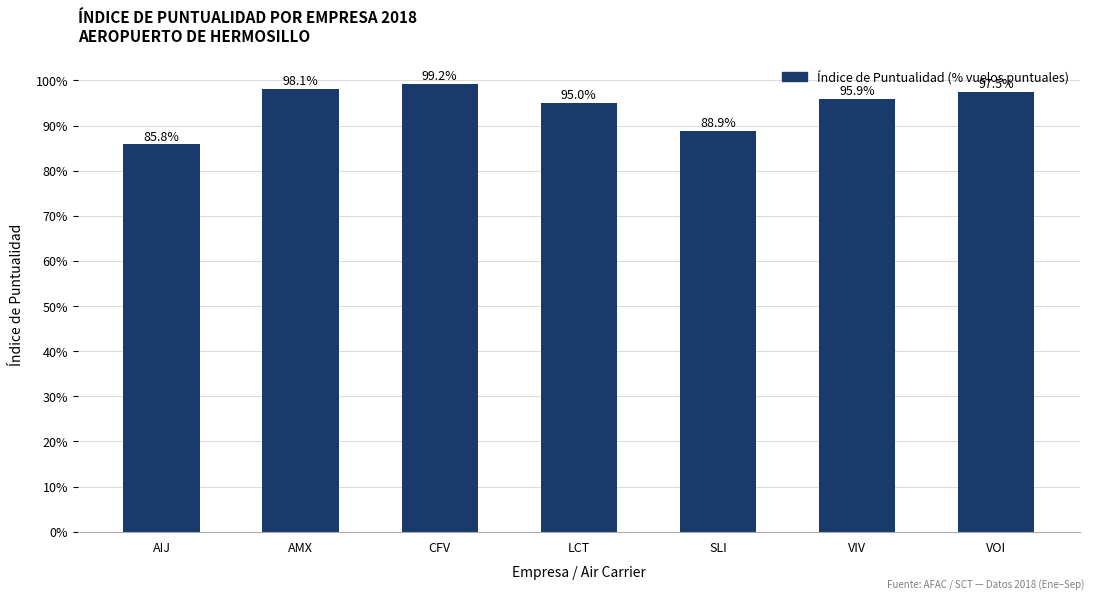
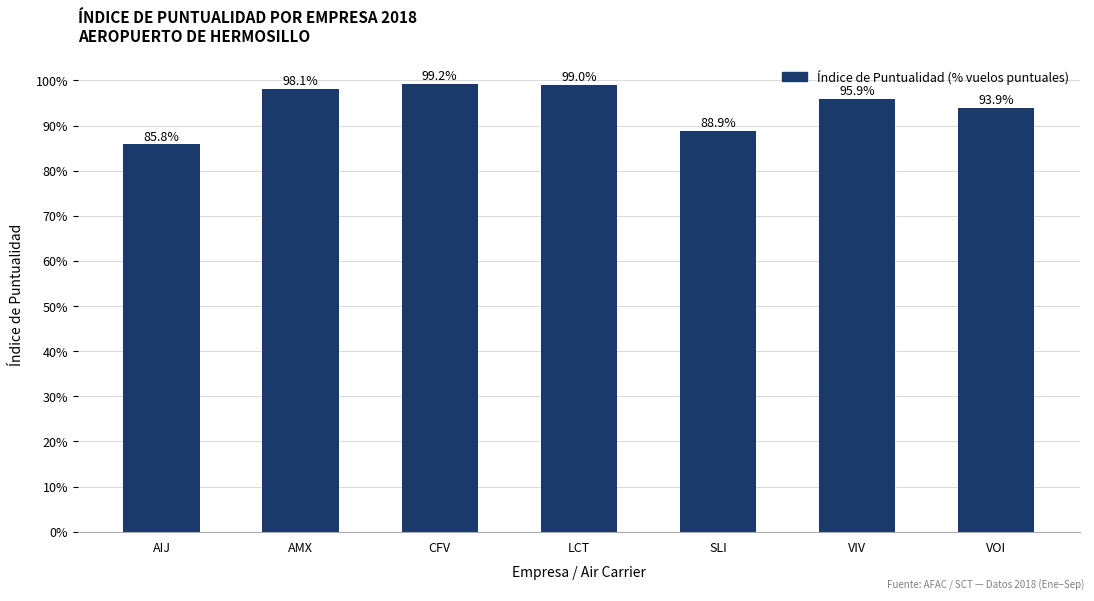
LCT: 95.0% -> 99.0%
VOI: 97.5% -> 93.9%
